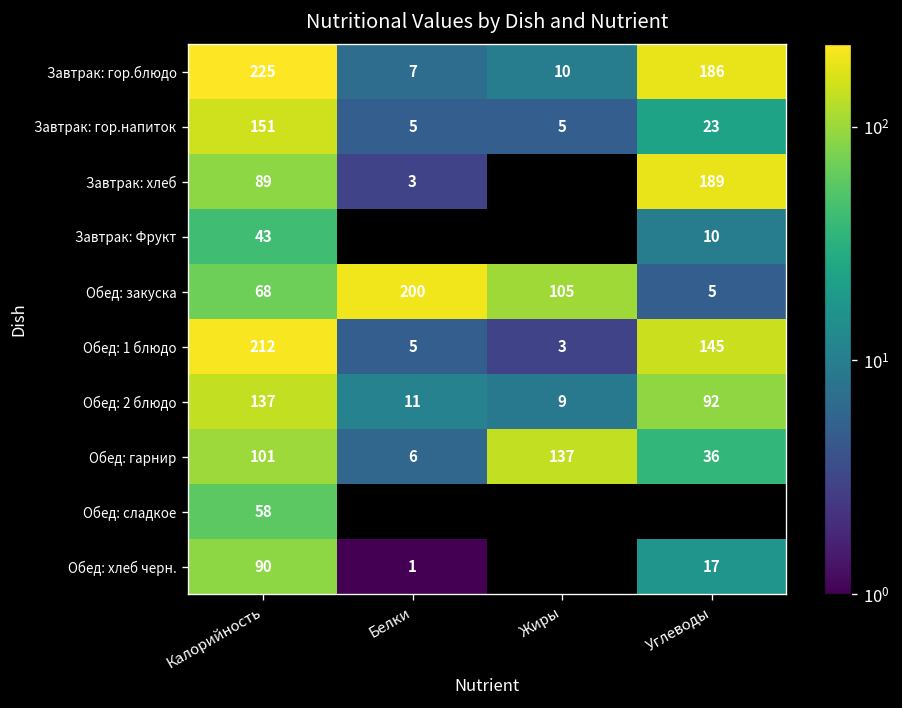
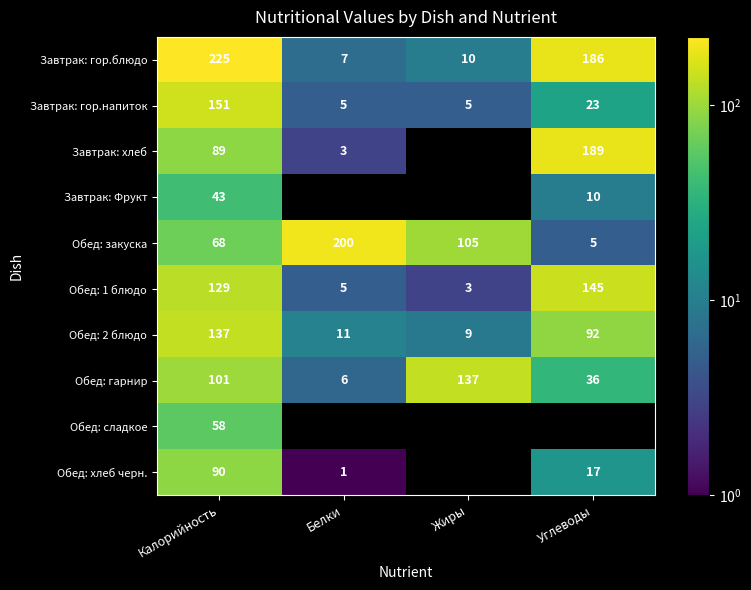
Обед: 1 блюдо, Калорийность: 212 -> 129
